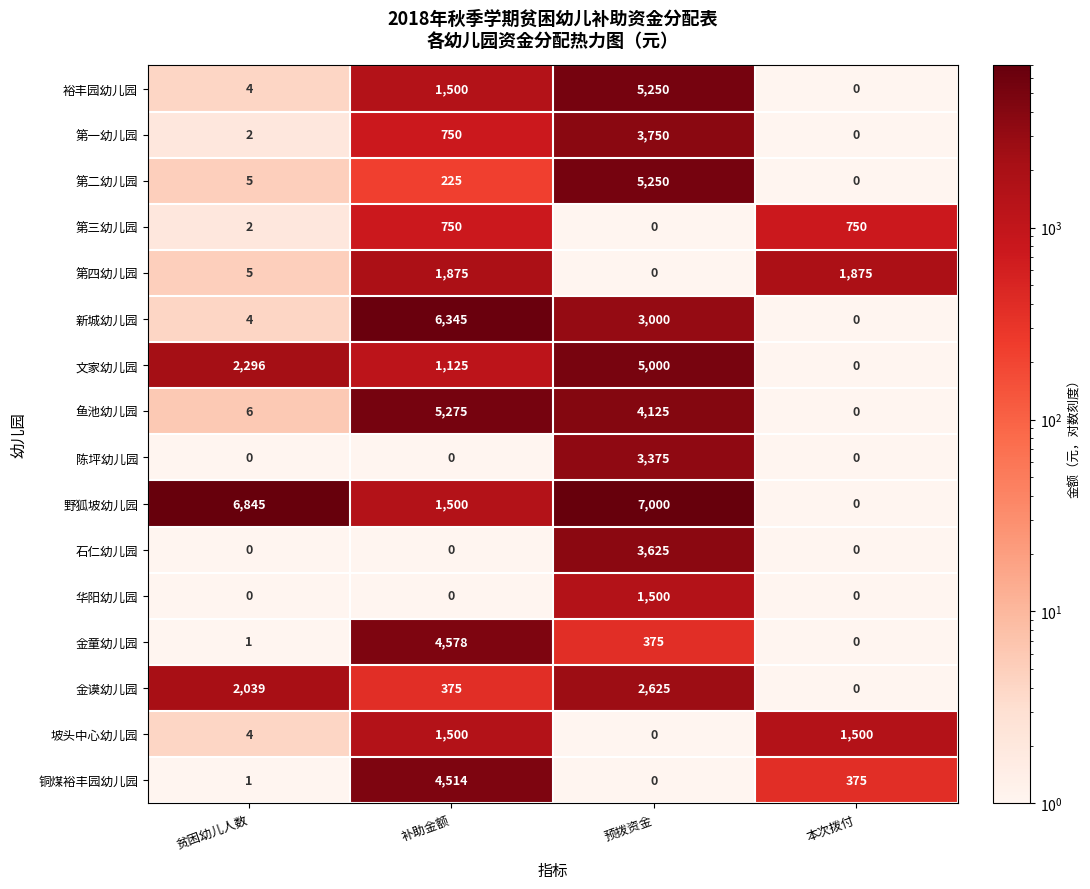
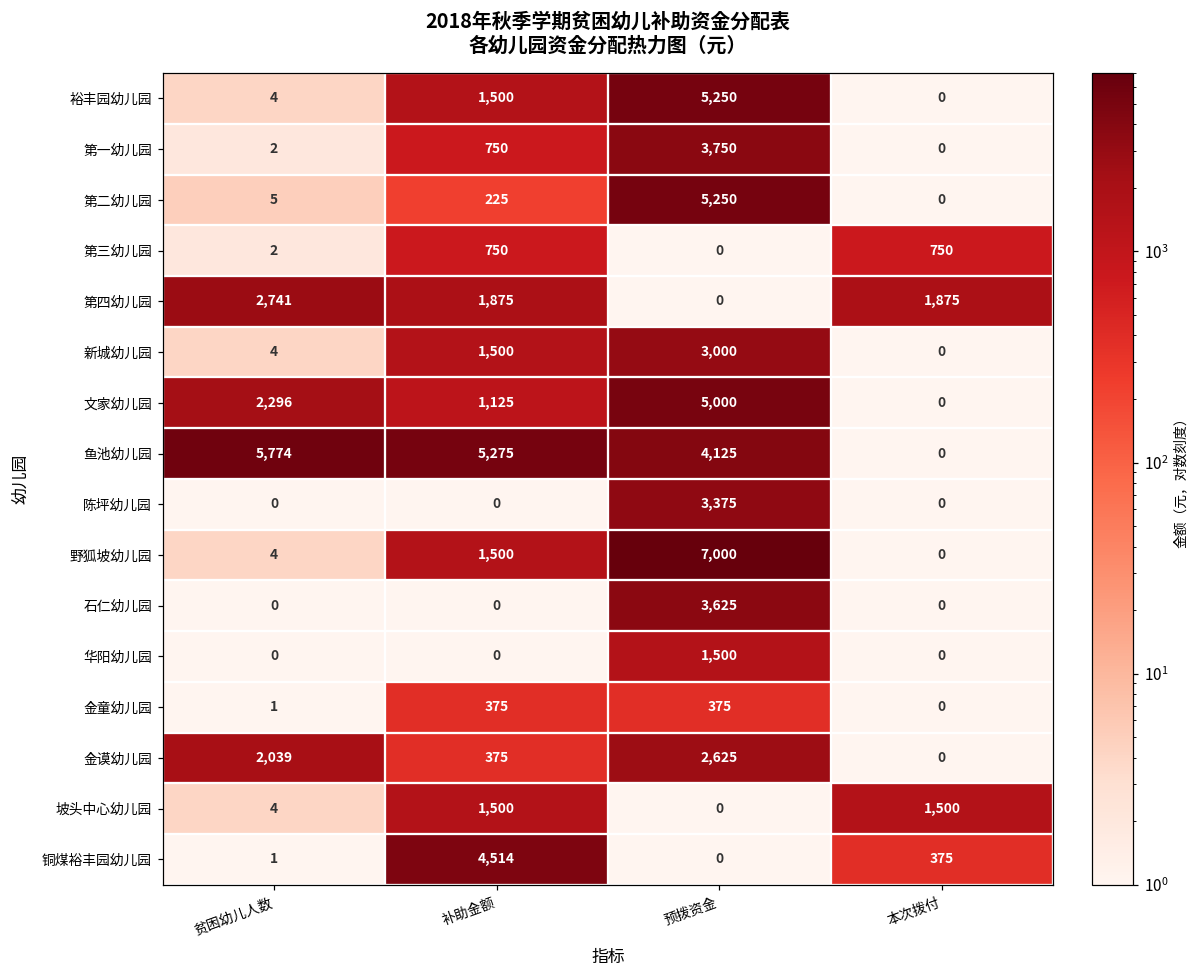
第四幼儿园, 贫困幼儿人数: 5 -> 2,741
新城幼儿园, 补助金额: 6,345 -> 1,500
鱼池幼儿园, 贫困幼儿人数: 6 -> 5,774
野狐坡幼儿园, 贫困幼儿人数: 6,845 -> 4
金童幼儿园, 补助金额: 4,578 -> 375
